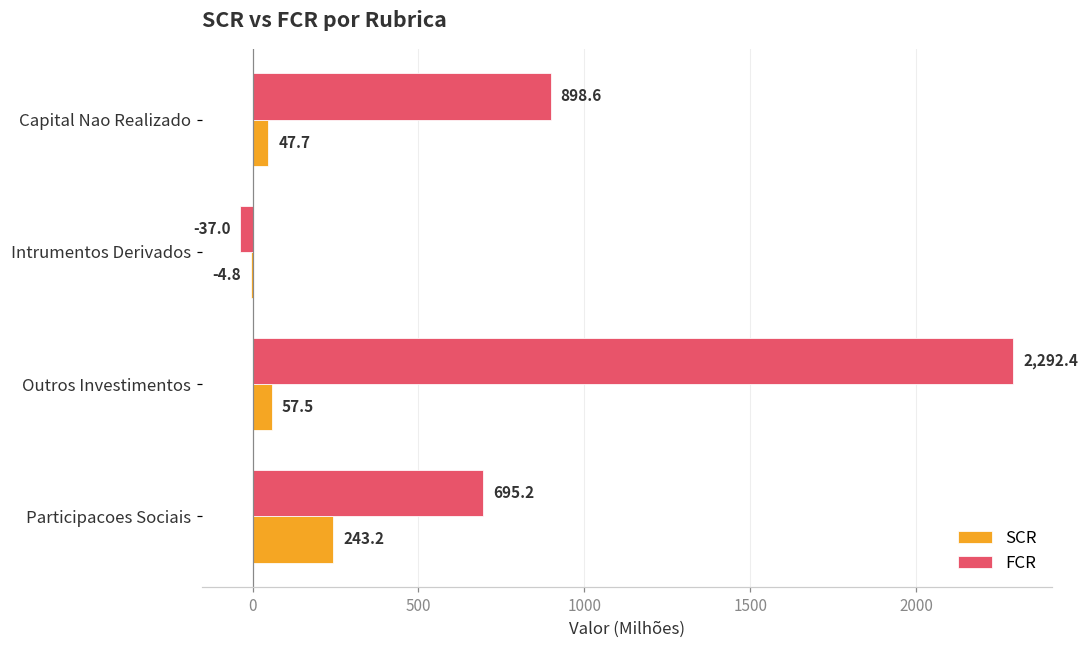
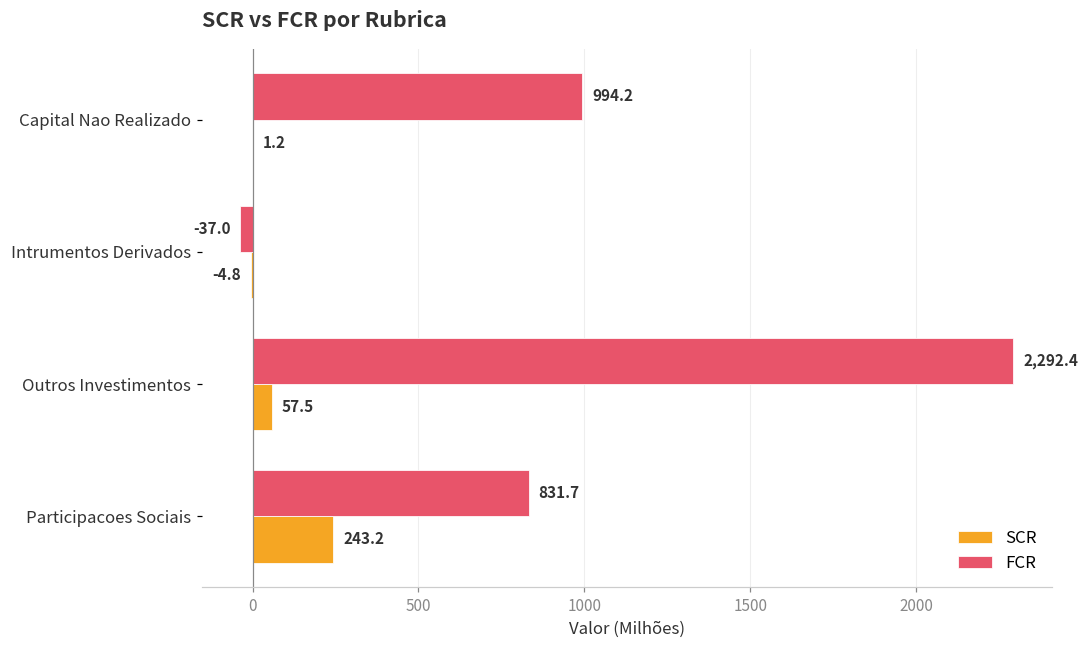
FCR, Capital Nao Realizado: 898.6 -> 994.2
SCR, Capital Nao Realizado: 47.7 -> 1.2
FCR, Participacoes Sociais: 695.2 -> 831.7
